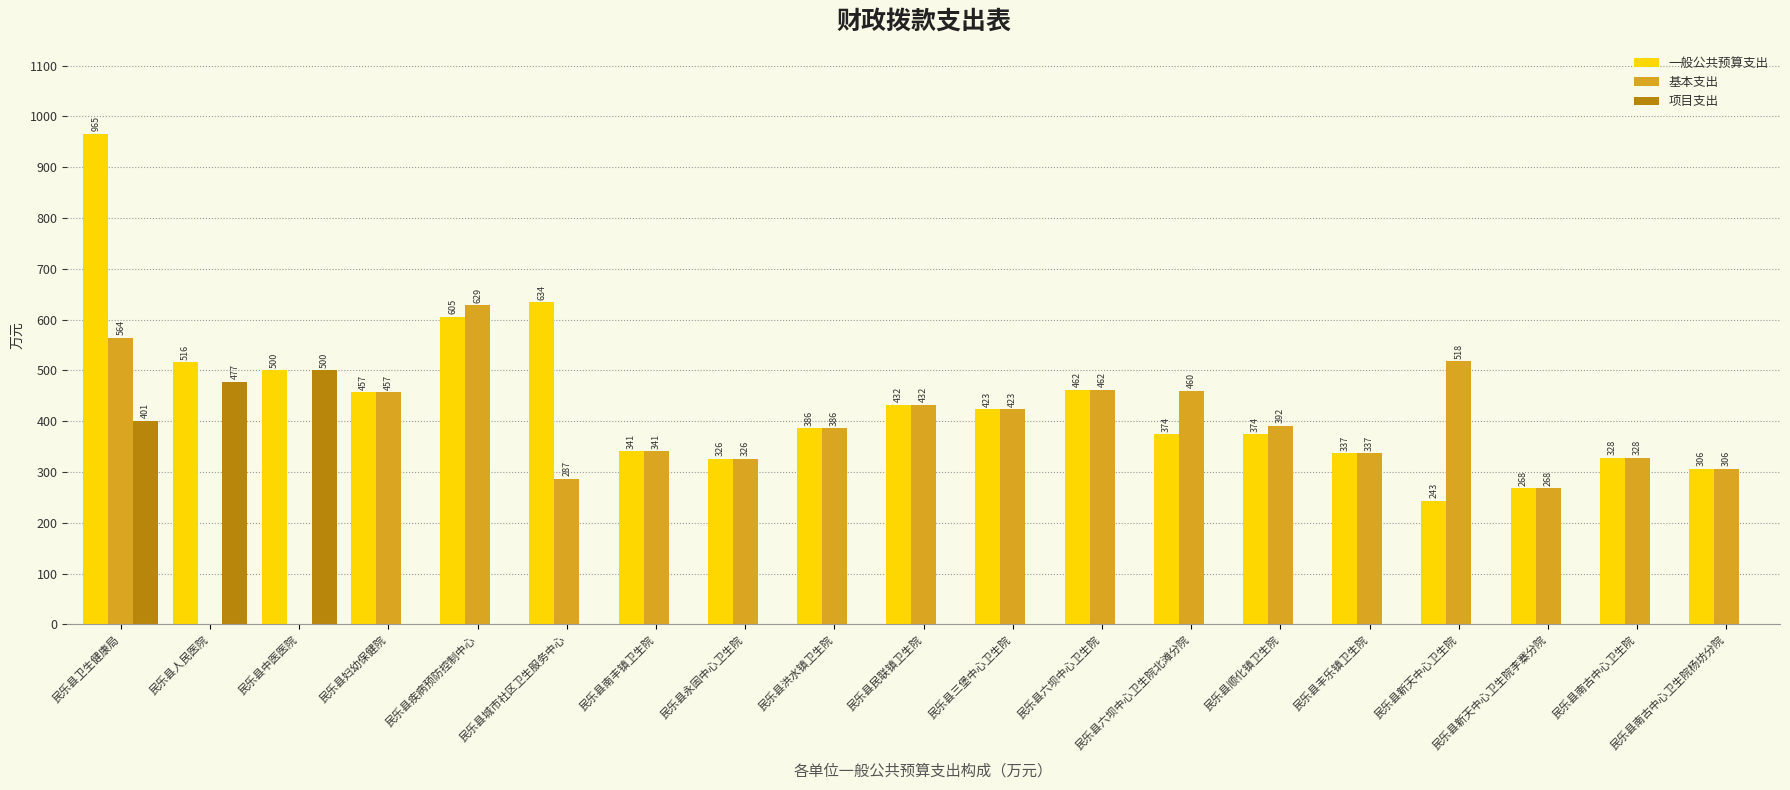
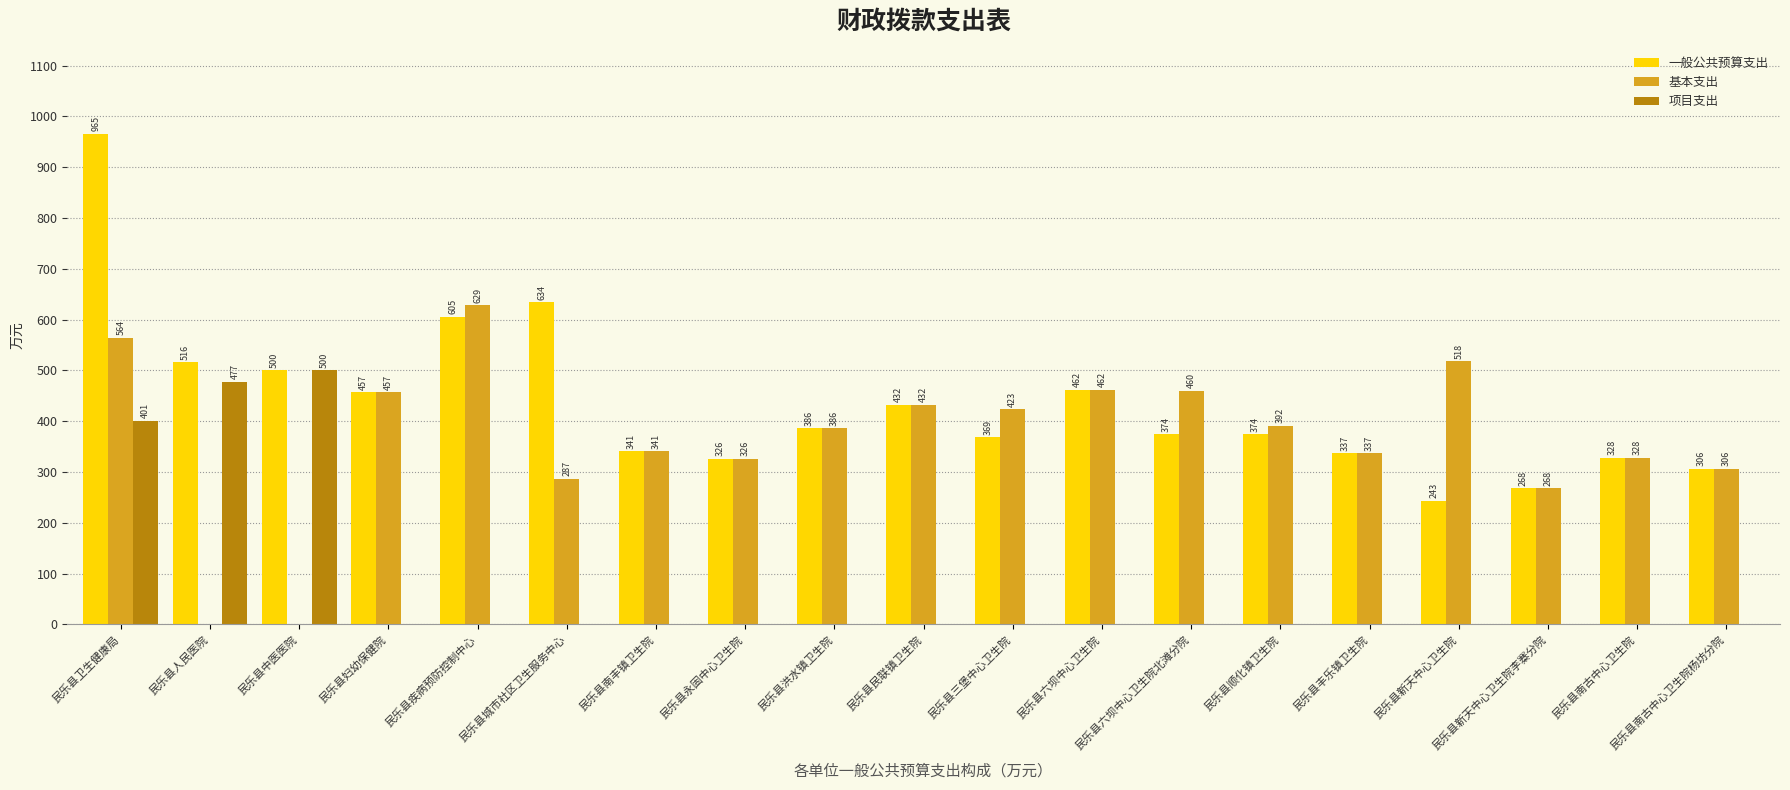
一般公共预算支出, 民乐县三堡中心卫生院: 423 -> 369
